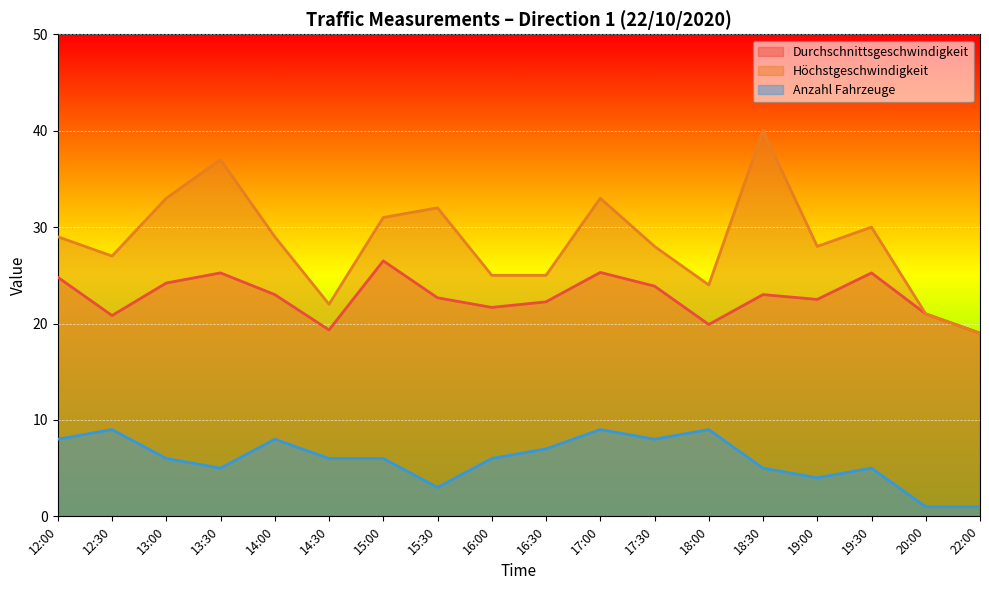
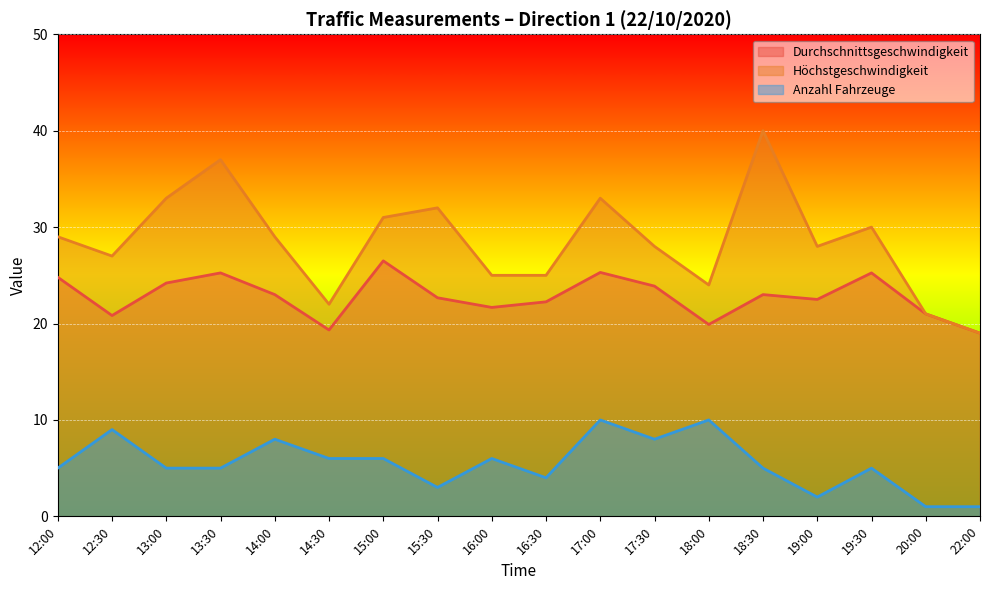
Anzahl Fahrzeuge, 12:00: 8 -> 5
Anzahl Fahrzeuge, 13:00: 6 -> 5
Anzahl Fahrzeuge, 16:30: 7 -> 4
Anzahl Fahrzeuge, 17:00: 9 -> 10
Anzahl Fahrzeuge, 18:00: 9 -> 10
Anzahl Fahrzeuge, 19:00: 4 -> 2
